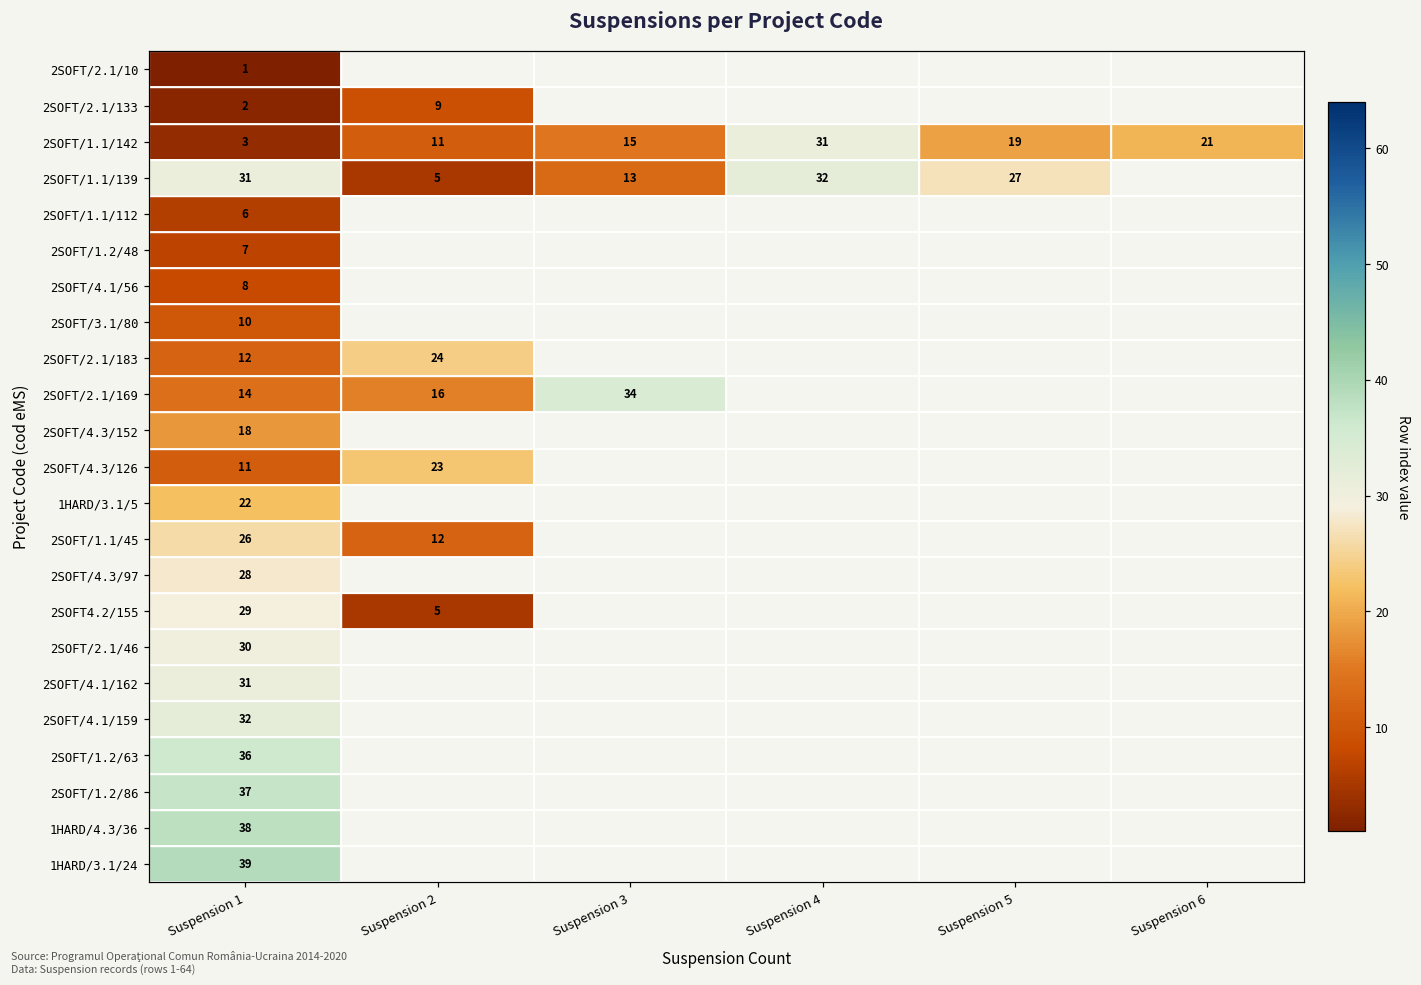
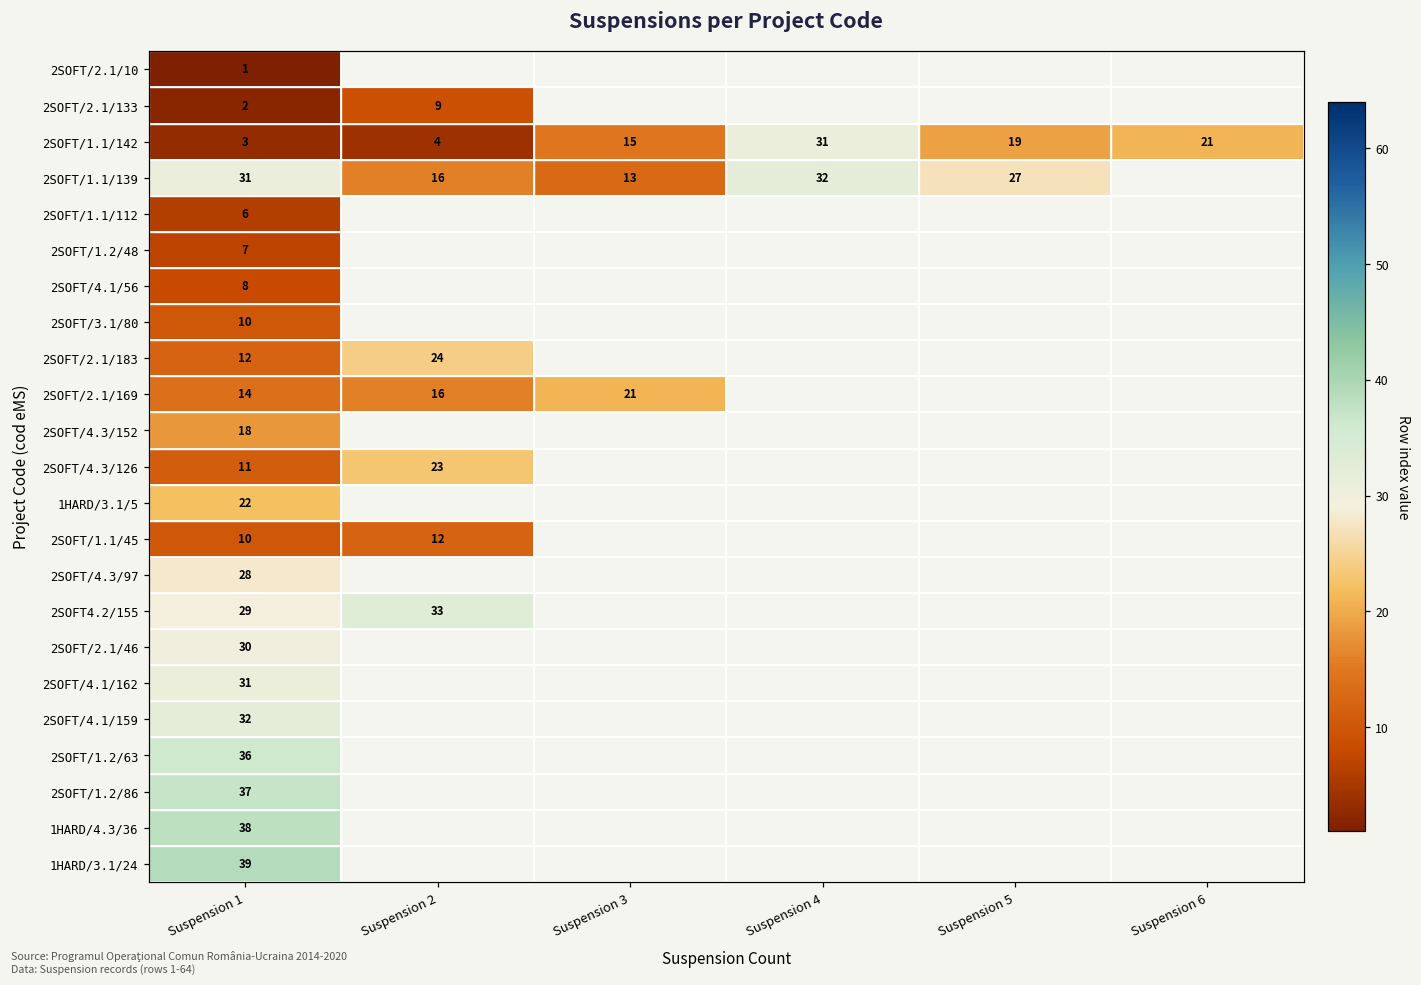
2SOFT/1.1/142, Suspension 2: 11 -> 4
2SOFT/1.1/139, Suspension 2: 5 -> 16
2SOFT/2.1/169, Suspension 3: 34 -> 21
2SOFT/1.1/45, Suspension 1: 26 -> 10
2SOFT4.2/155, Suspension 2: 5 -> 33
